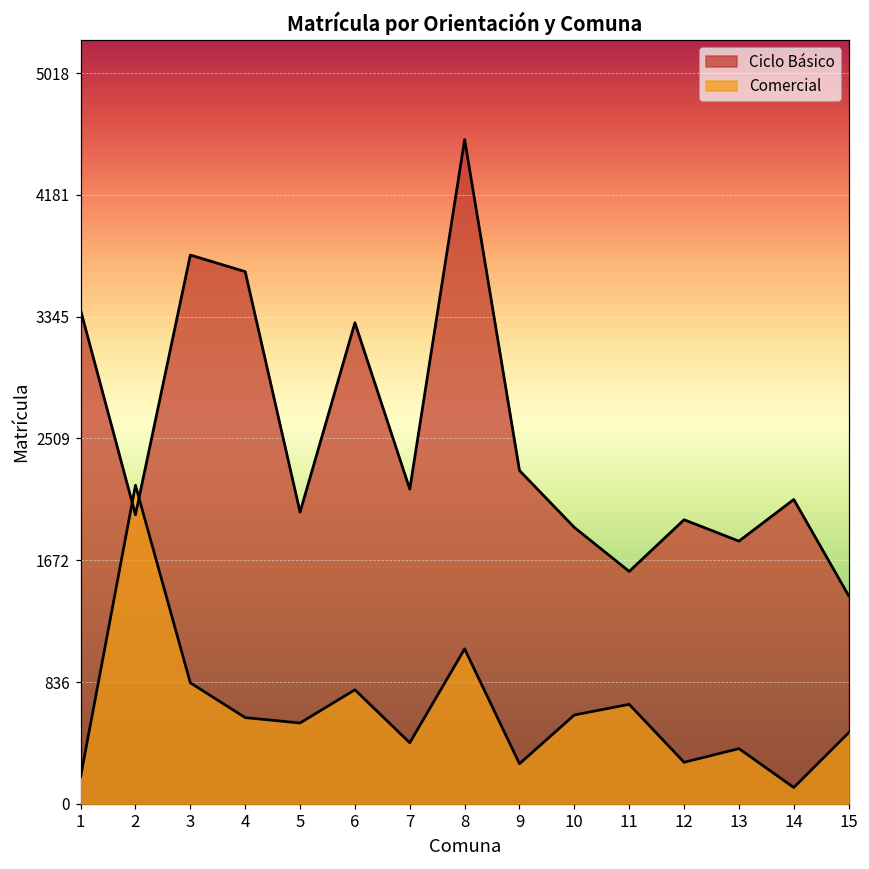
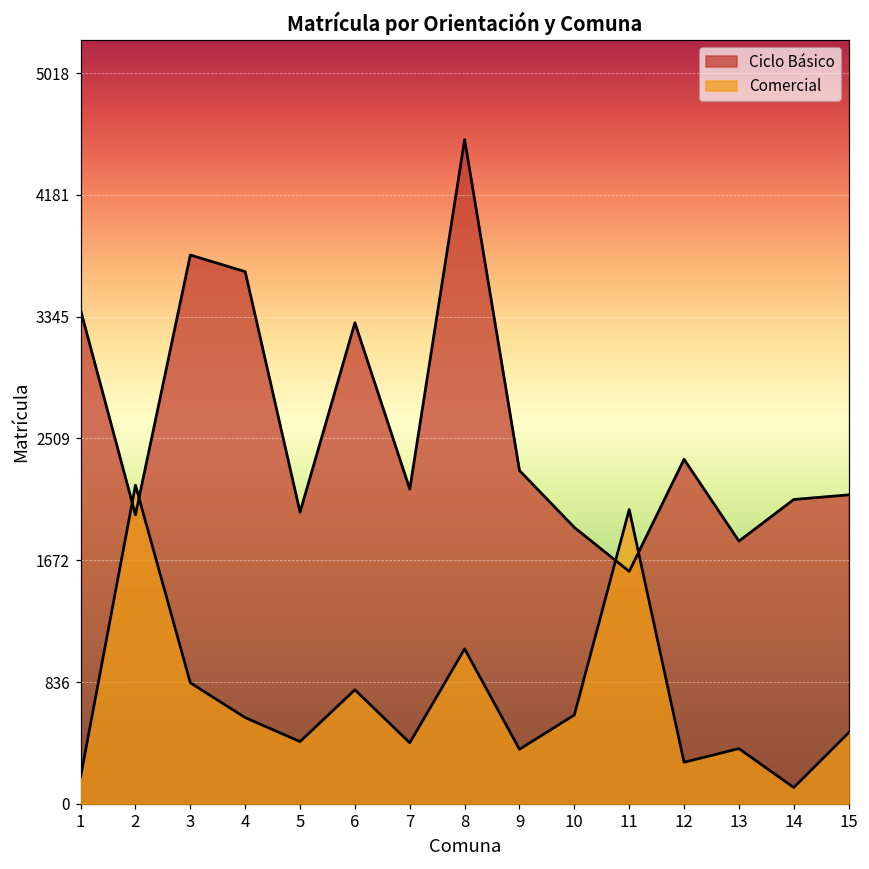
Comercial, 5: 560 -> 430
Comercial, 9: 280 -> 370
Comercial, 11: 680 -> 2020
Ciclo Básico, 12: 1950 -> 2370
Ciclo Básico, 15: 1430 -> 2120
